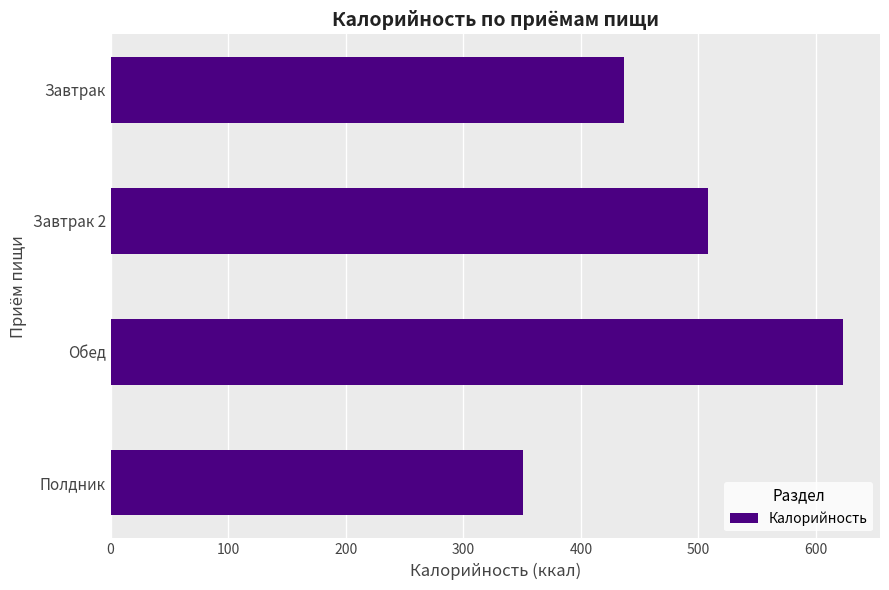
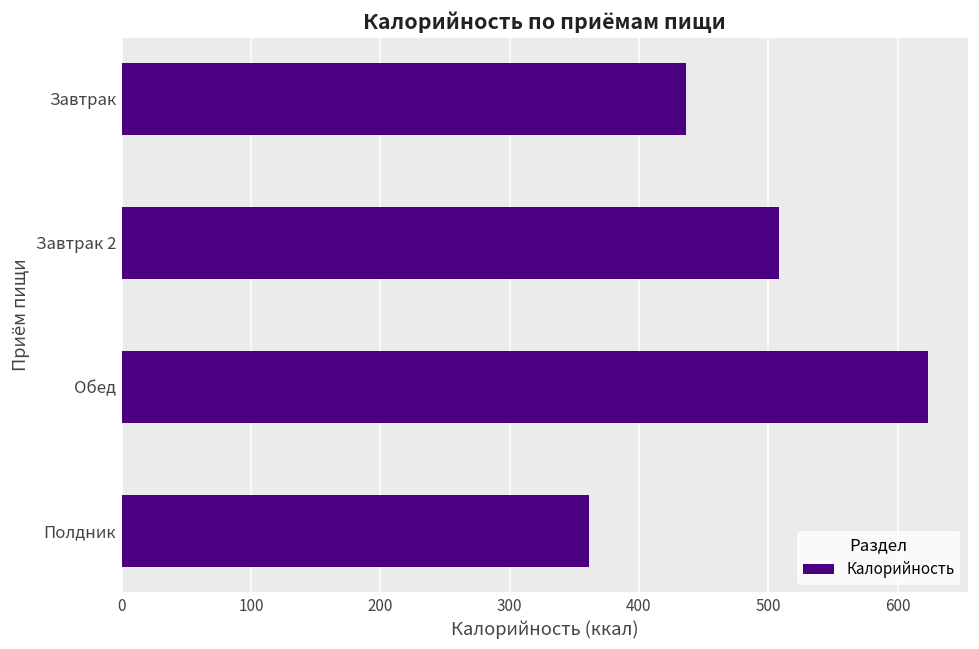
Полдник: 351 -> 361
